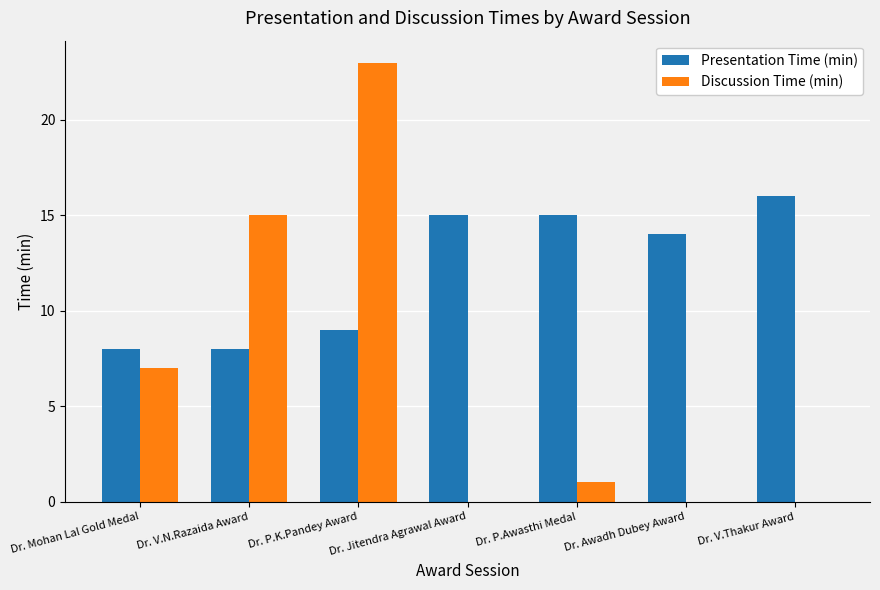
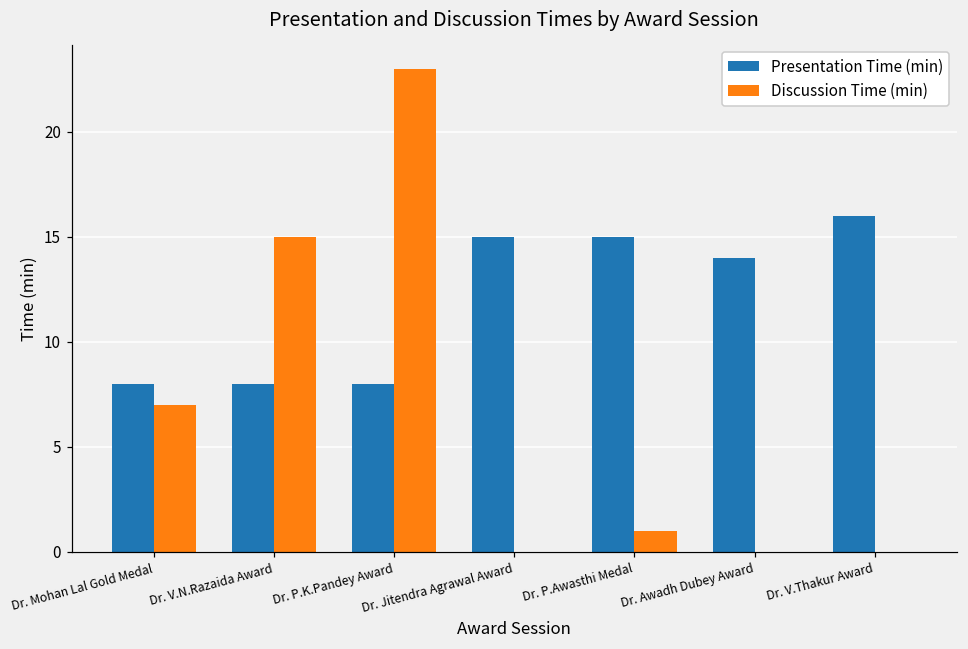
Presentation Time (min), Dr. P.K.Pandey Award: 9 -> 8
